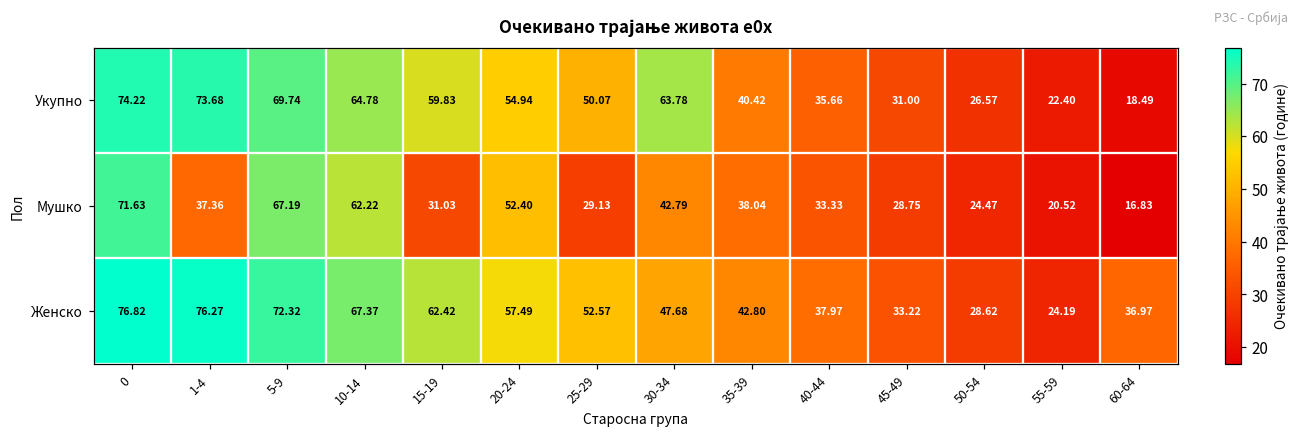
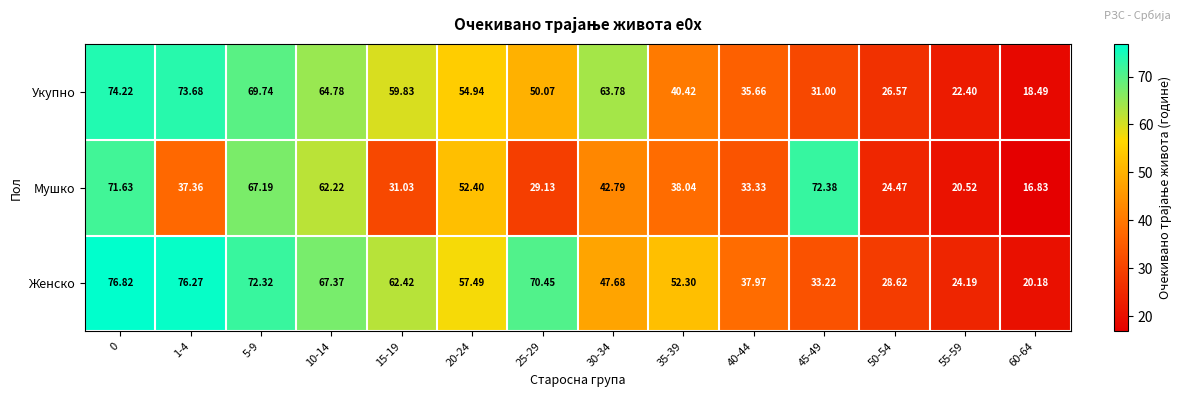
Мушко, 45-49: 28.75 -> 72.38
Женско, 25-29: 52.57 -> 70.45
Женско, 35-39: 42.80 -> 52.30
Женско, 60-64: 36.97 -> 20.18
